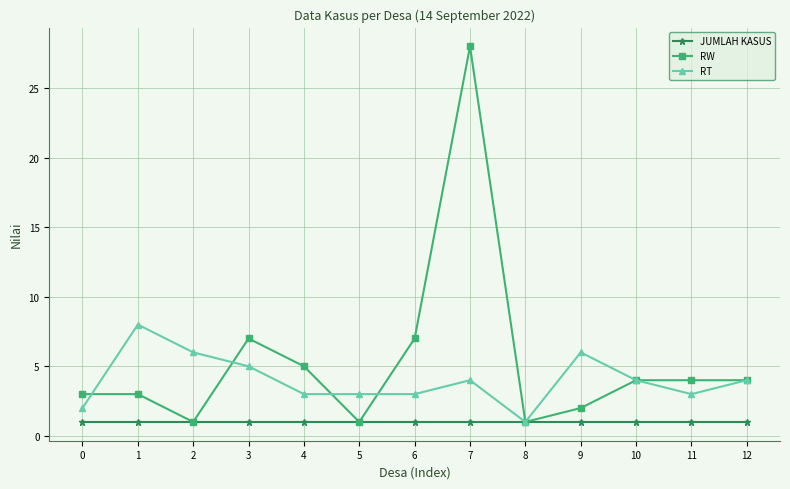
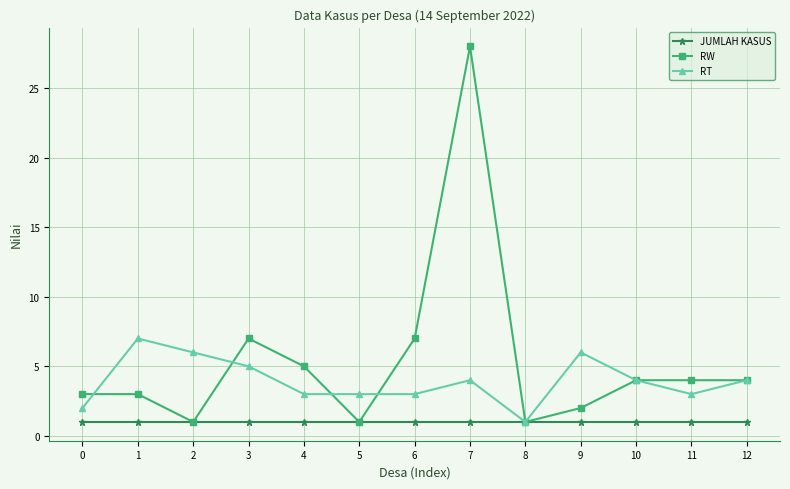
RT, 1: 8 -> 7
